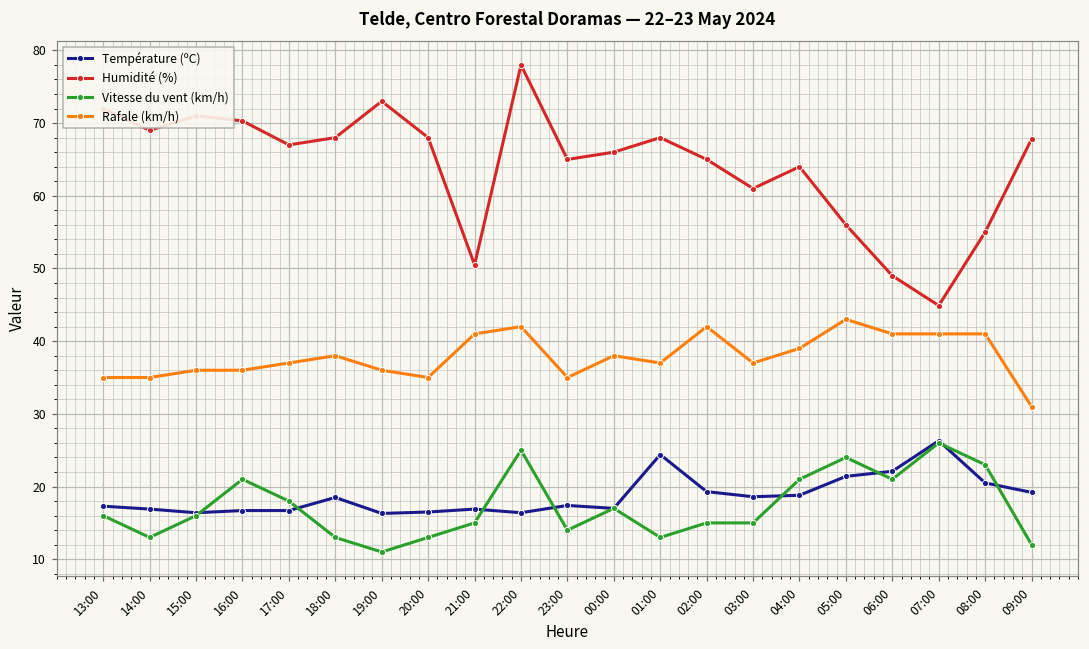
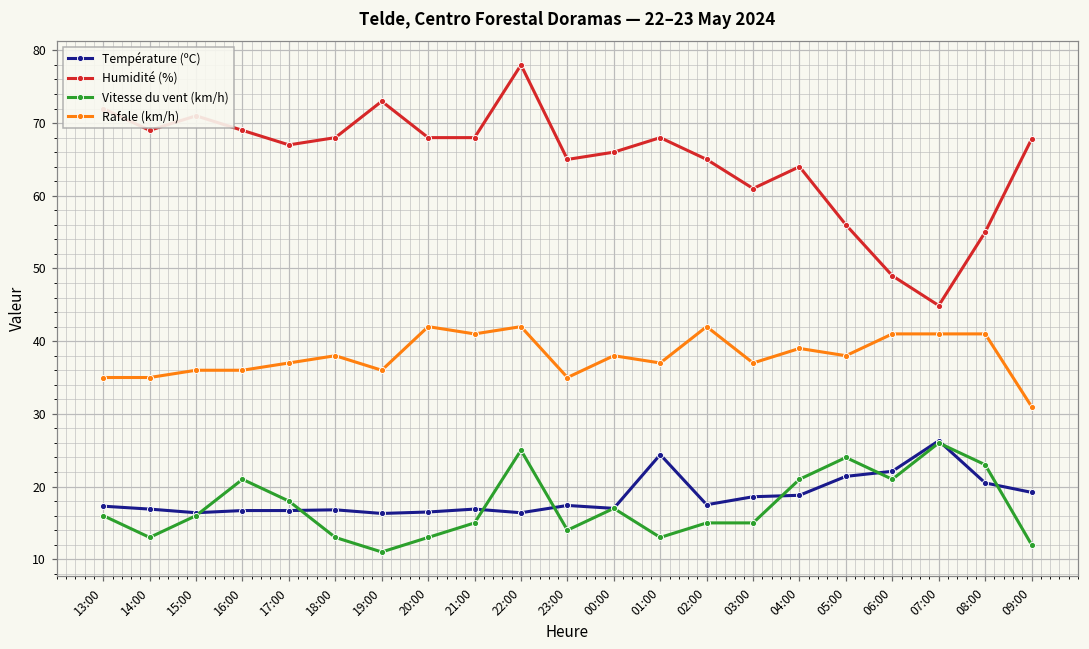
Humidité (%), 16:00: 70 -> 69
Température (ºC), 18:00: 19 -> 17
Rafale (km/h), 20:00: 35 -> 42
Humidité (%), 21:00: 51 -> 68
Température (ºC), 02:00: 19 -> 18
Rafale (km/h), 05:00: 43 -> 38
